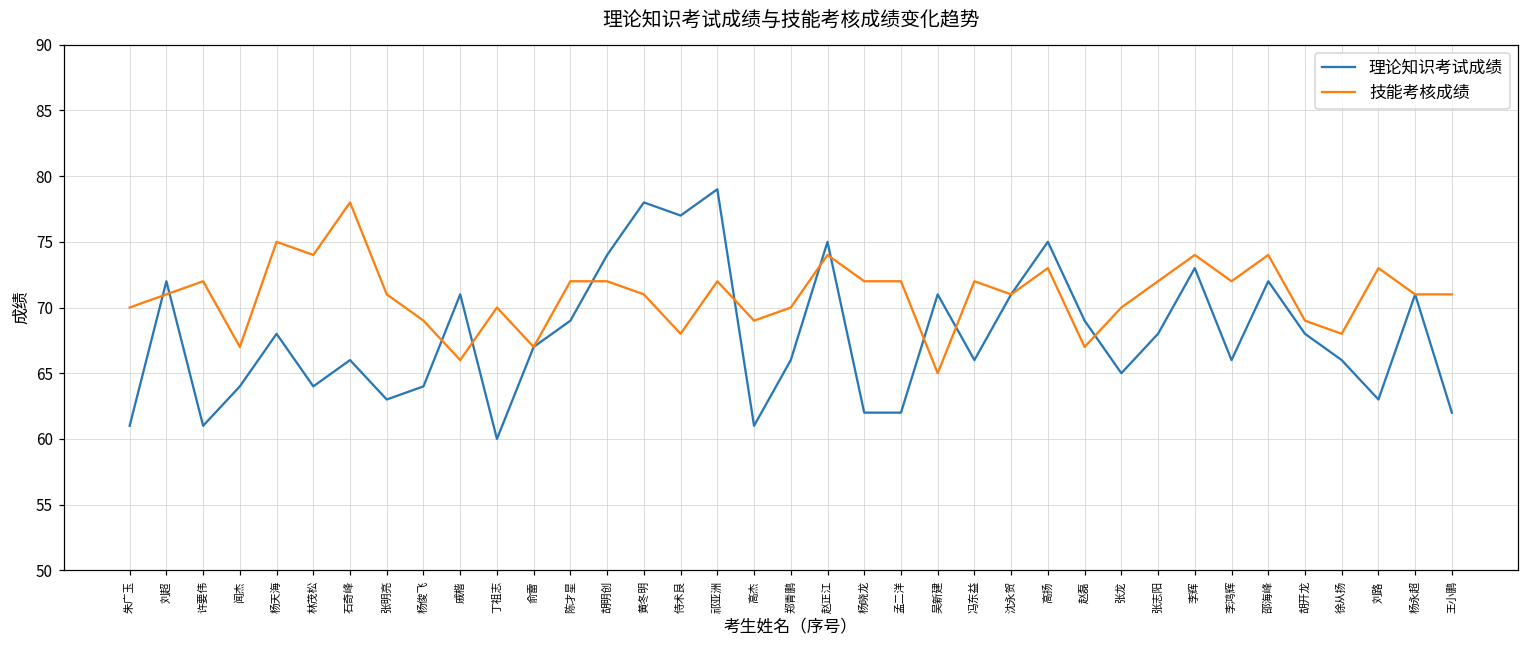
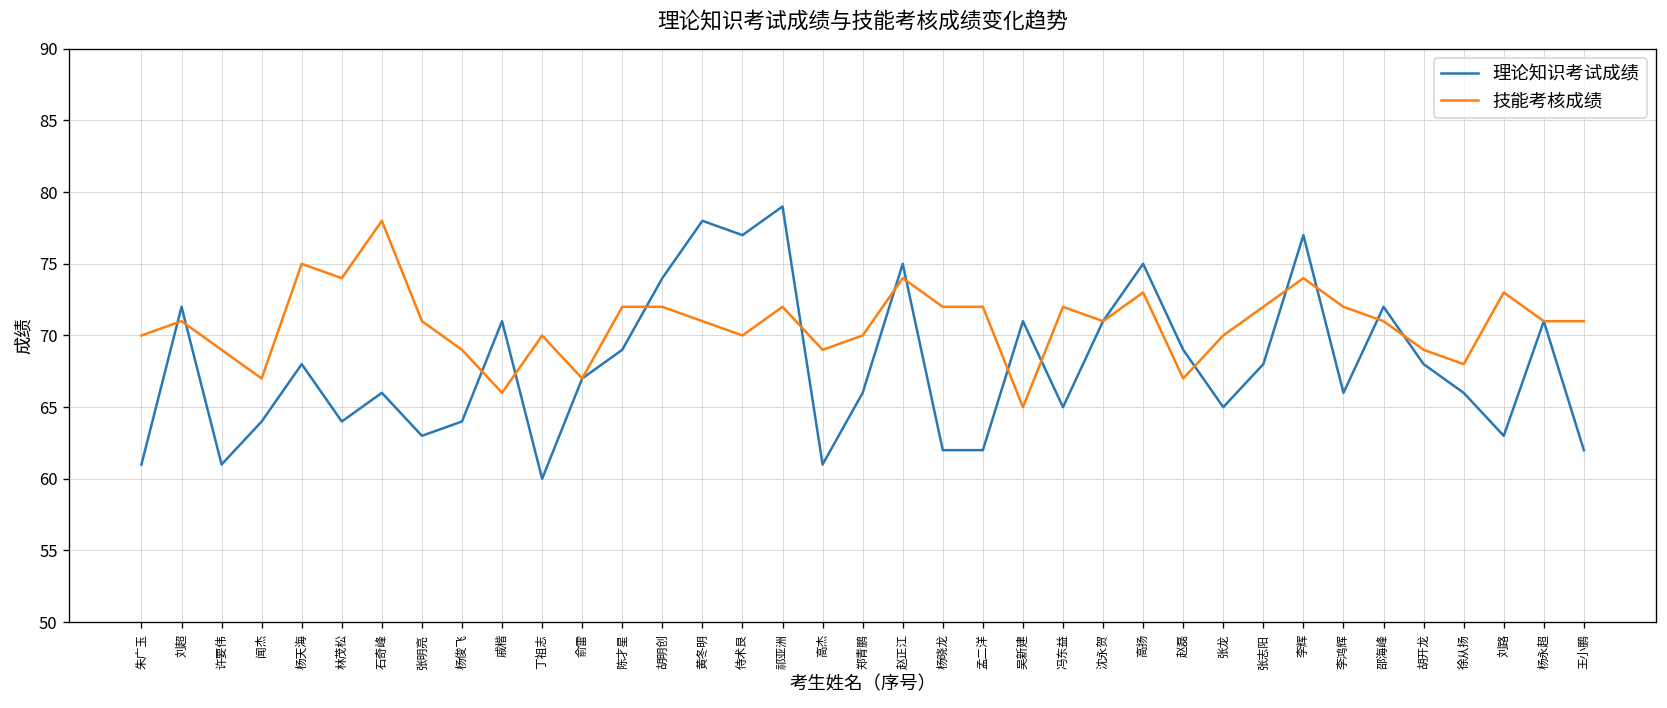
技能考核成绩, 许要伟: 72 -> 69
技能考核成绩, 侍术艮: 68 -> 70
理论知识考试成绩, 冯东益: 66 -> 65
理论知识考试成绩, 李辉: 73 -> 77
技能考核成绩, 邵海峰: 74 -> 71
